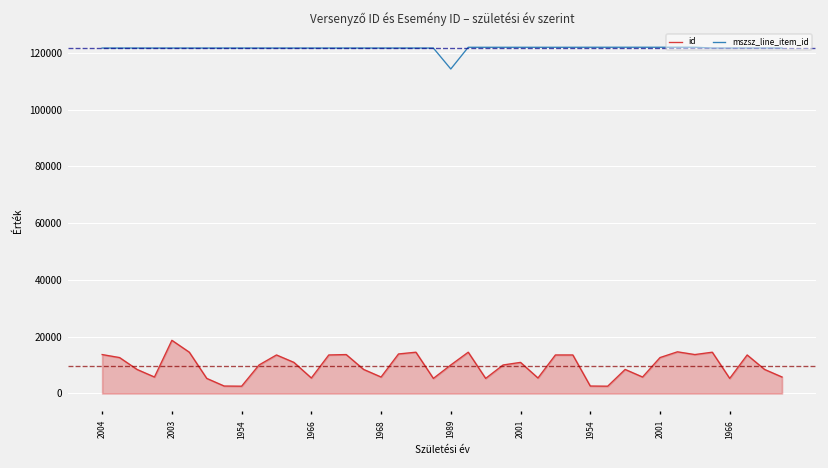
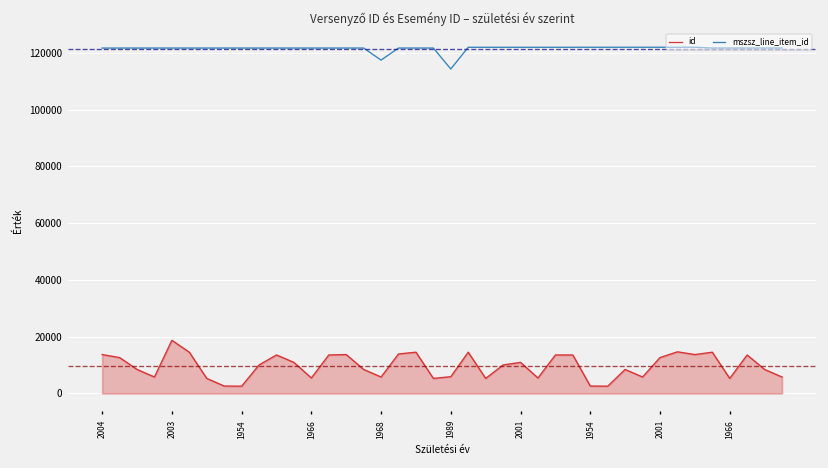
mszsz_line_item_id, 1968: 122000 -> 117000
id, 1989: 10000 -> 6000
